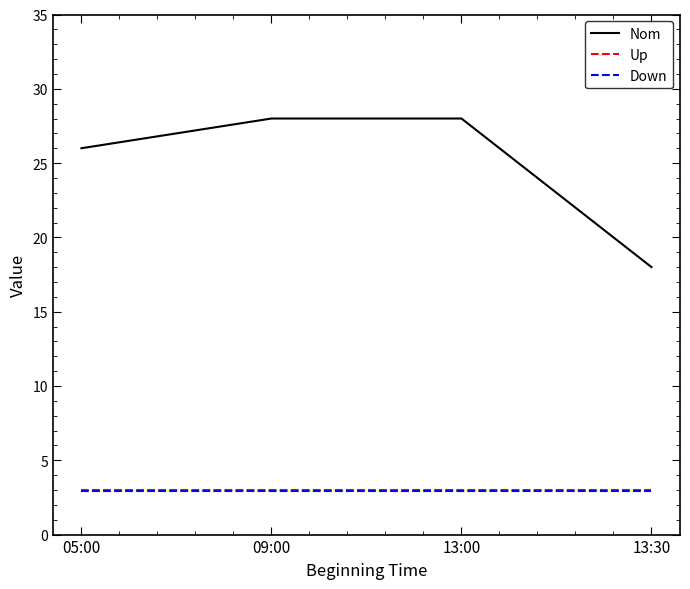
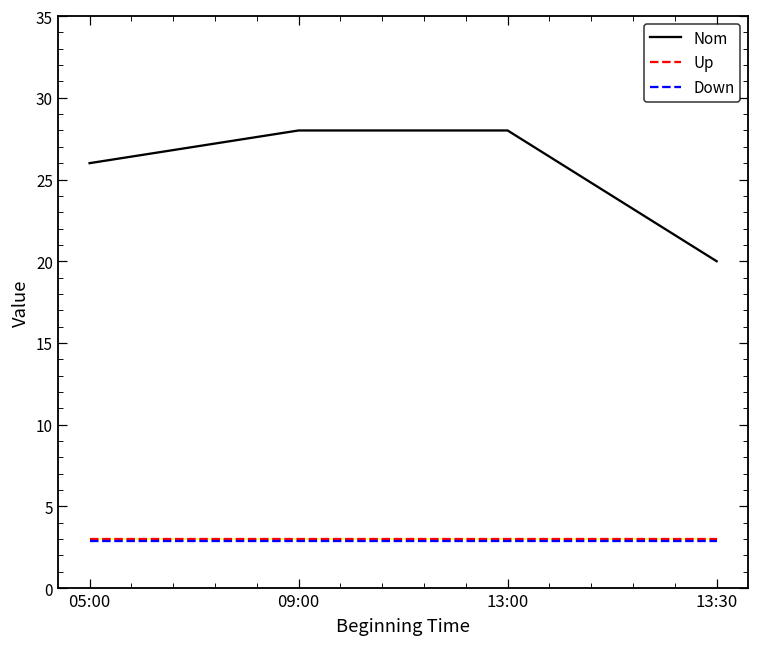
Nom, 13:30: 18 -> 20
